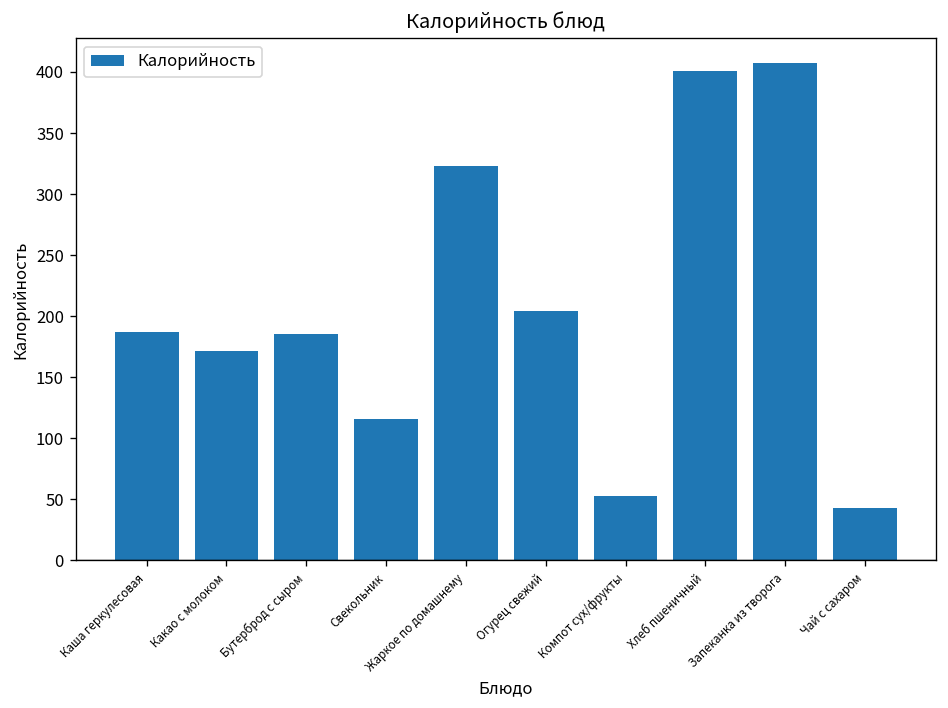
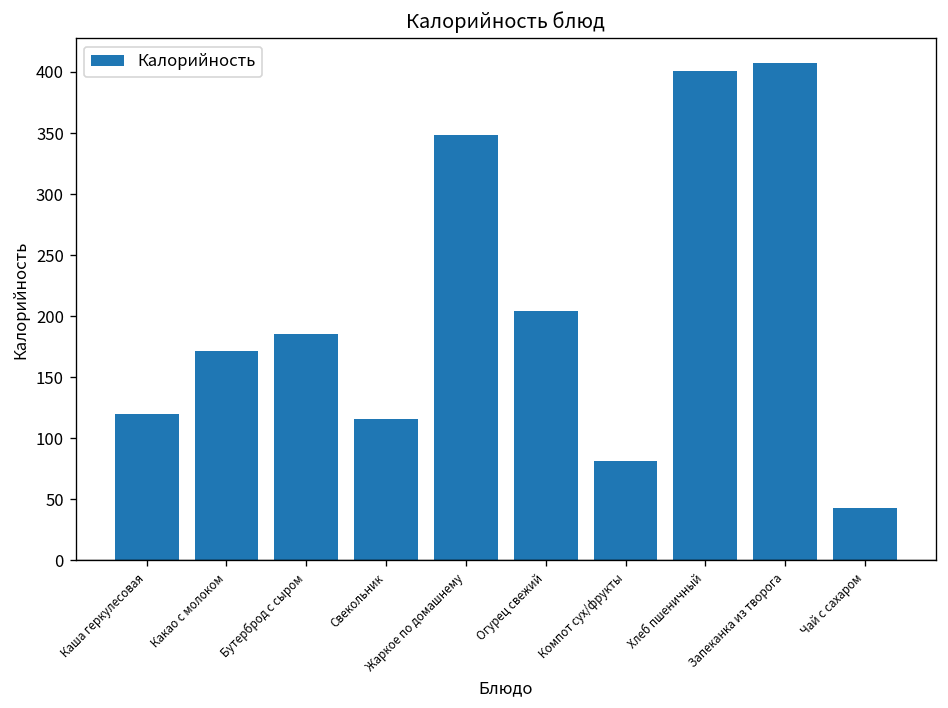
Каша геркулесовая: 187 -> 120
Жаркое по домашнему: 323 -> 348
Компот сух/фрукты: 53 -> 81
